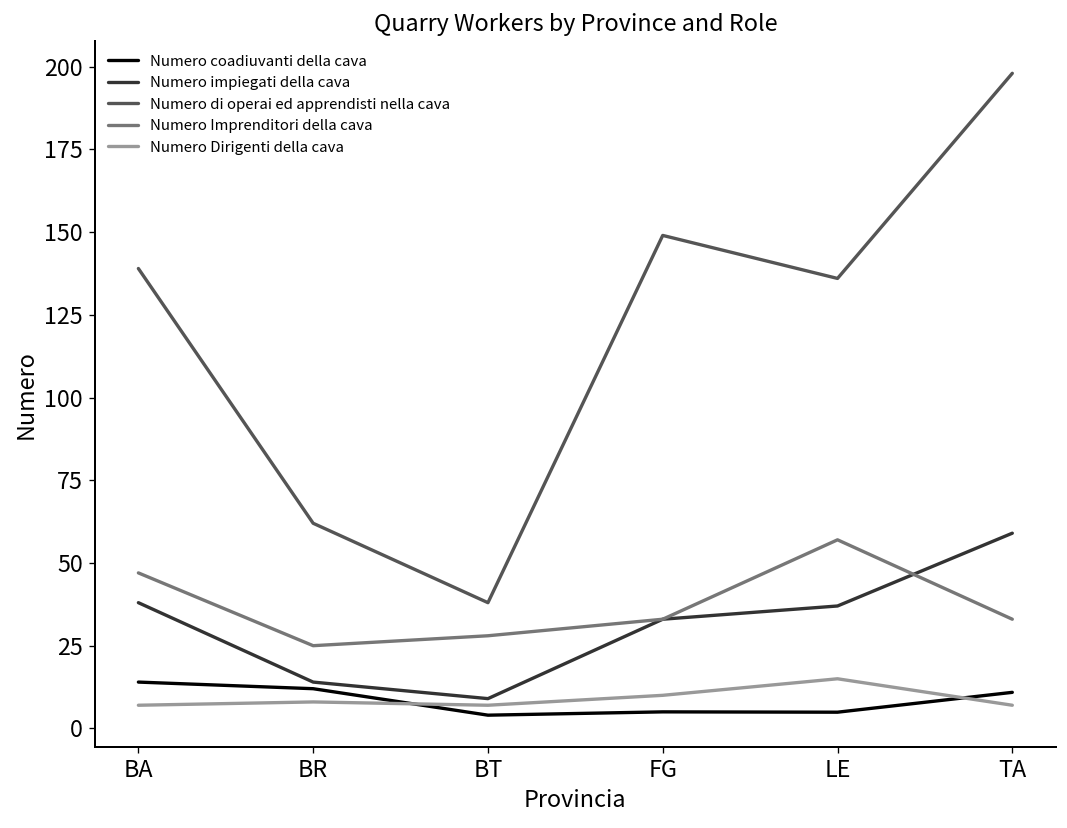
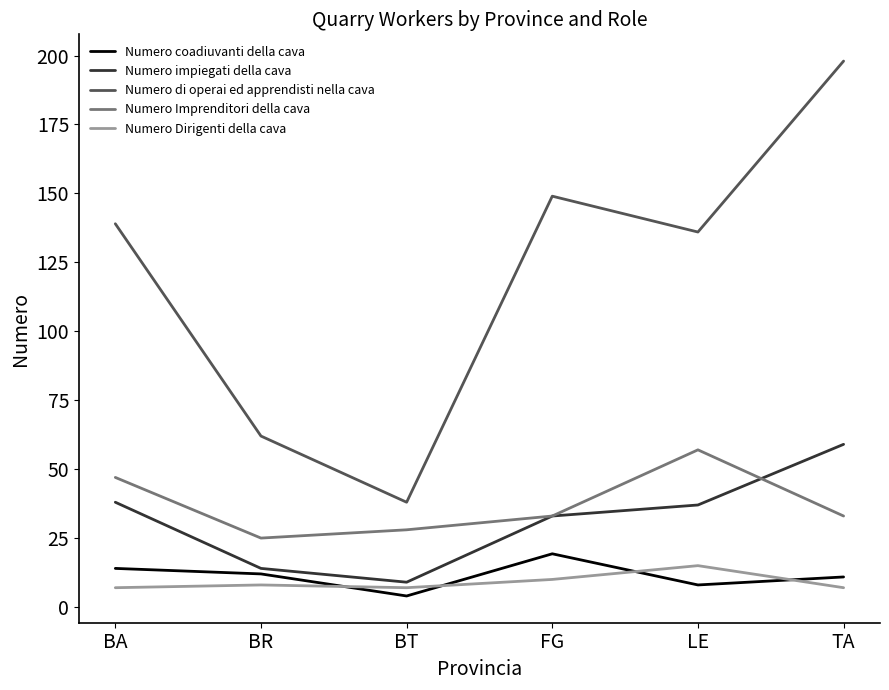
Numero coadiuvanti della cava, FG: 5 -> 19
Numero coadiuvanti della cava, LE: 5 -> 8
